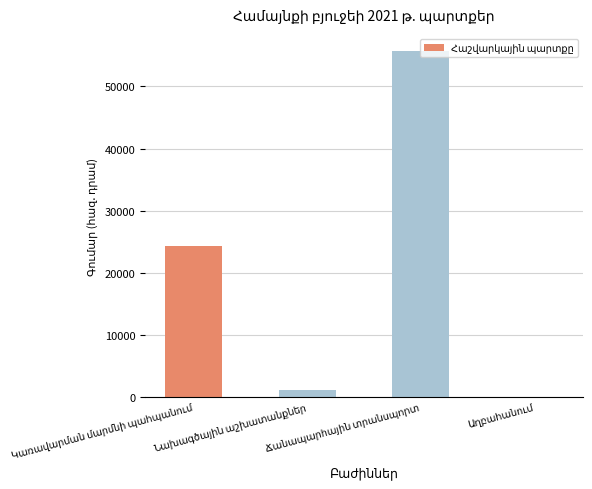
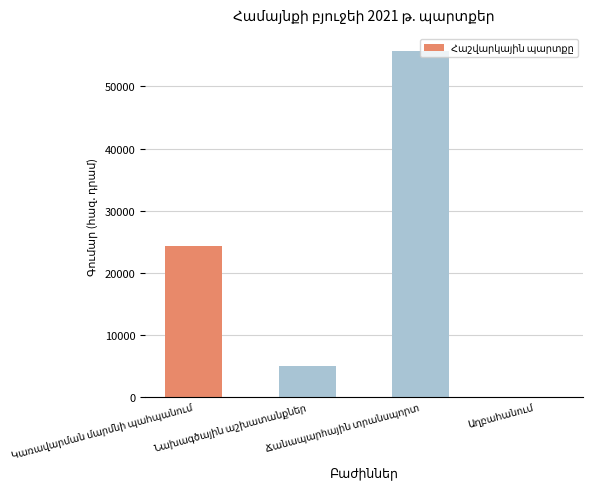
Նախագծային աշխատանքներ: 1000 -> 5000
